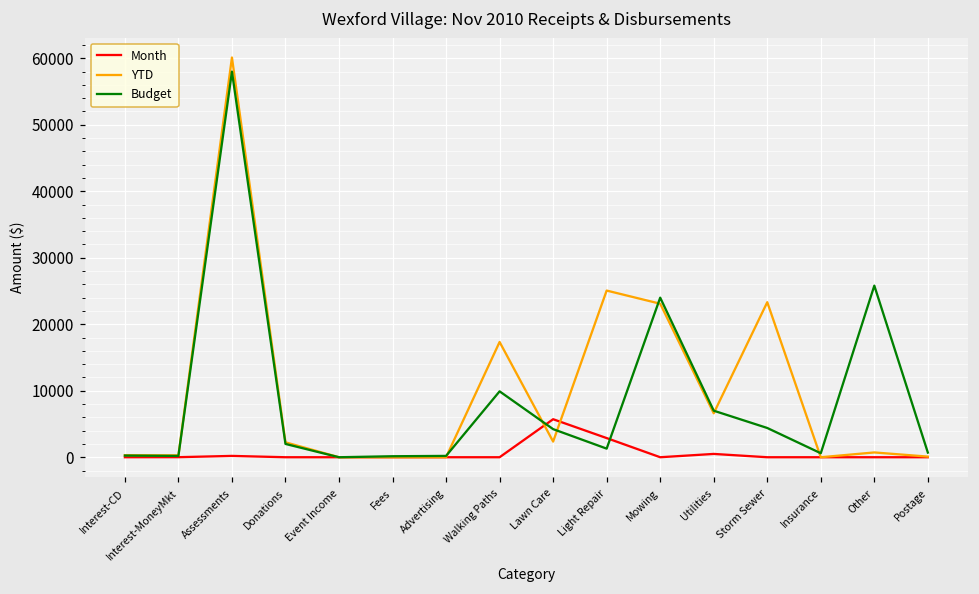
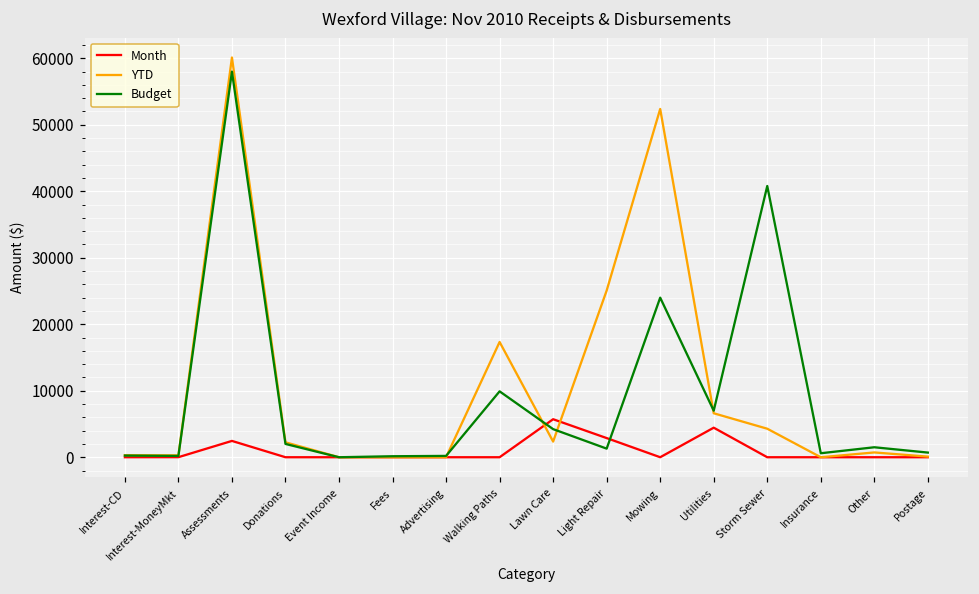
Month, Assessments: 0 -> 2000
YTD, Mowing: 23000 -> 52000
Month, Utilities: 0 -> 4000
YTD, Storm Sewer: 23000 -> 4000
Budget, Storm Sewer: 4000 -> 41000
Budget, Other: 26000 -> 2000
